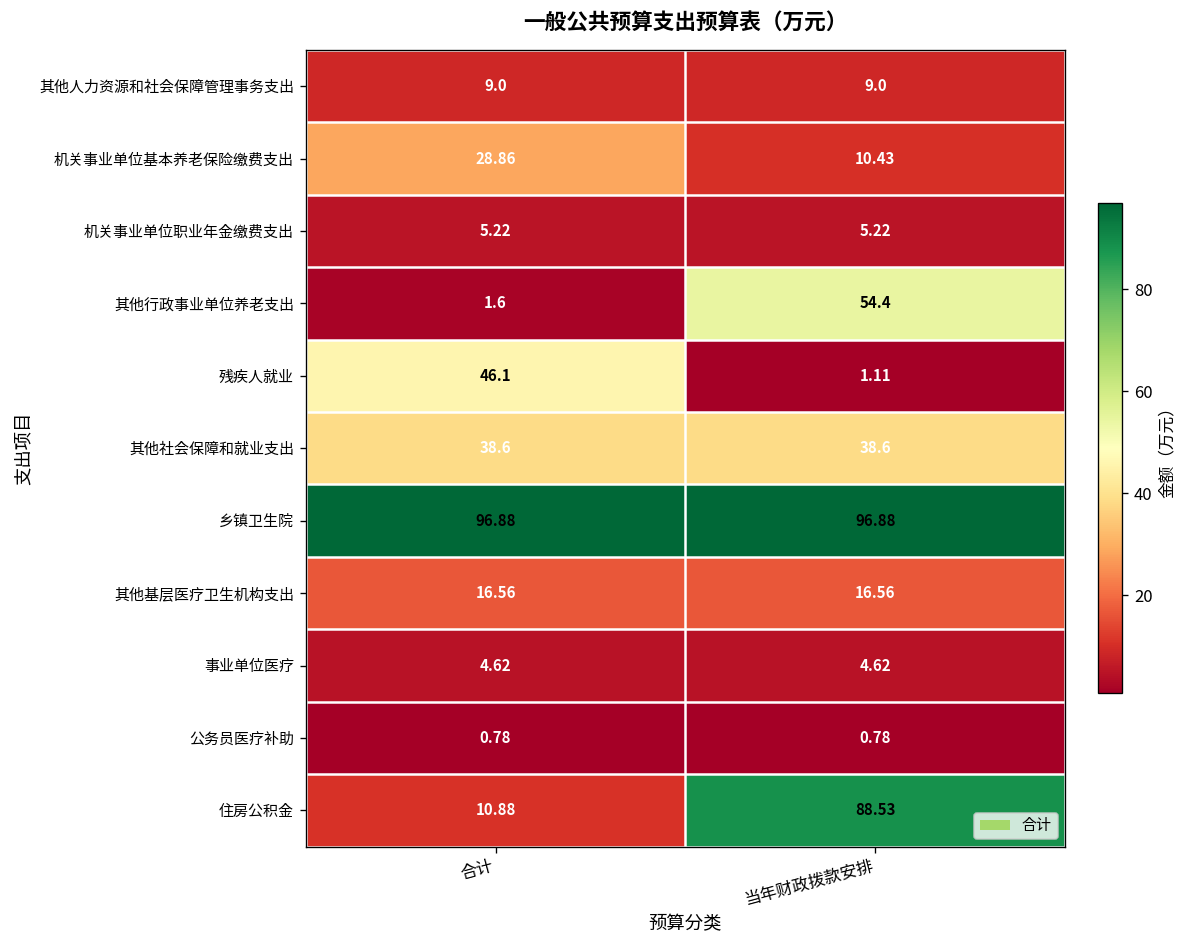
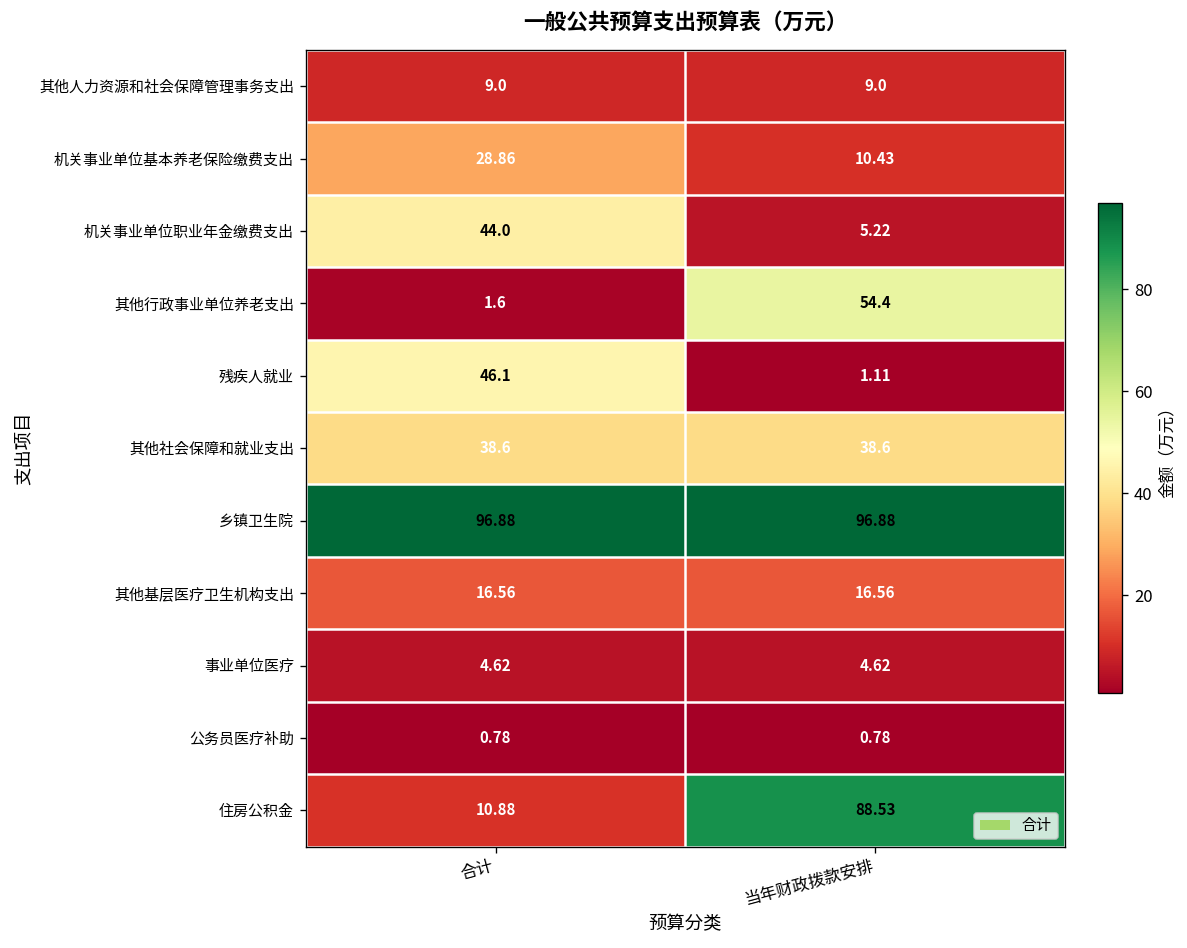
机关事业单位职业年金缴费支出, 合计: 5.22 -> 44.0
